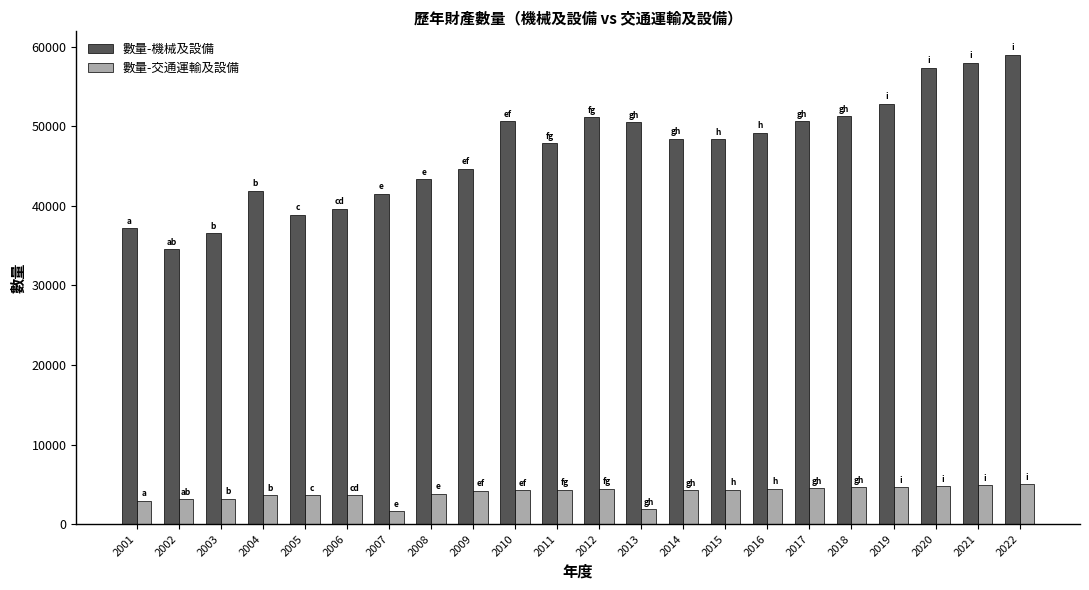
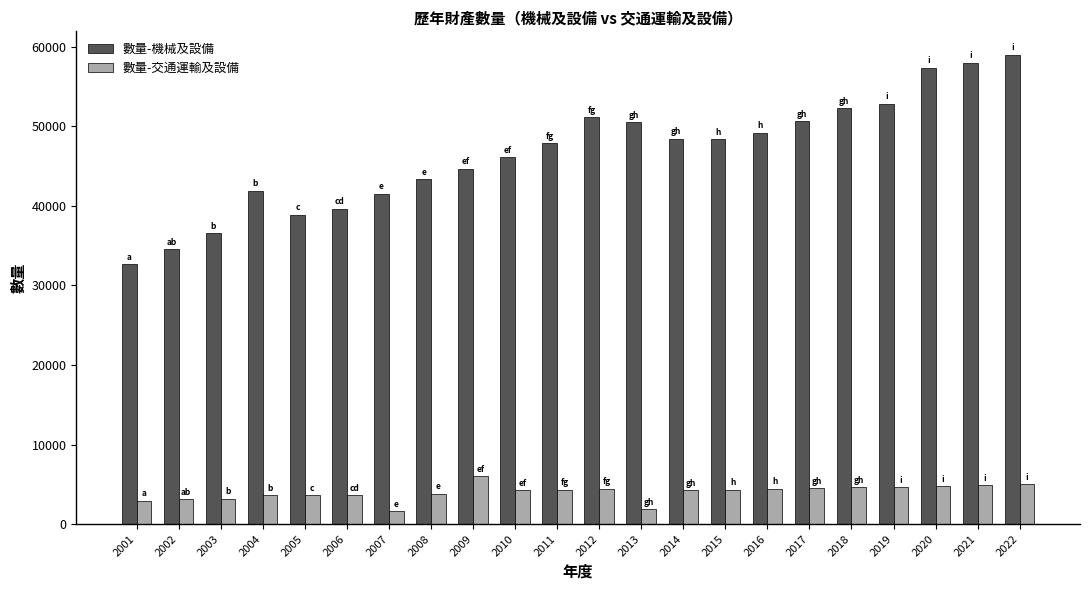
數量-機械及設備, 2001: 37000 -> 33000
數量-交通運輸及設備, 2009: 4000 -> 6000
數量-機械及設備, 2010: 51000 -> 46000
數量-機械及設備, 2018: 51000 -> 52000
